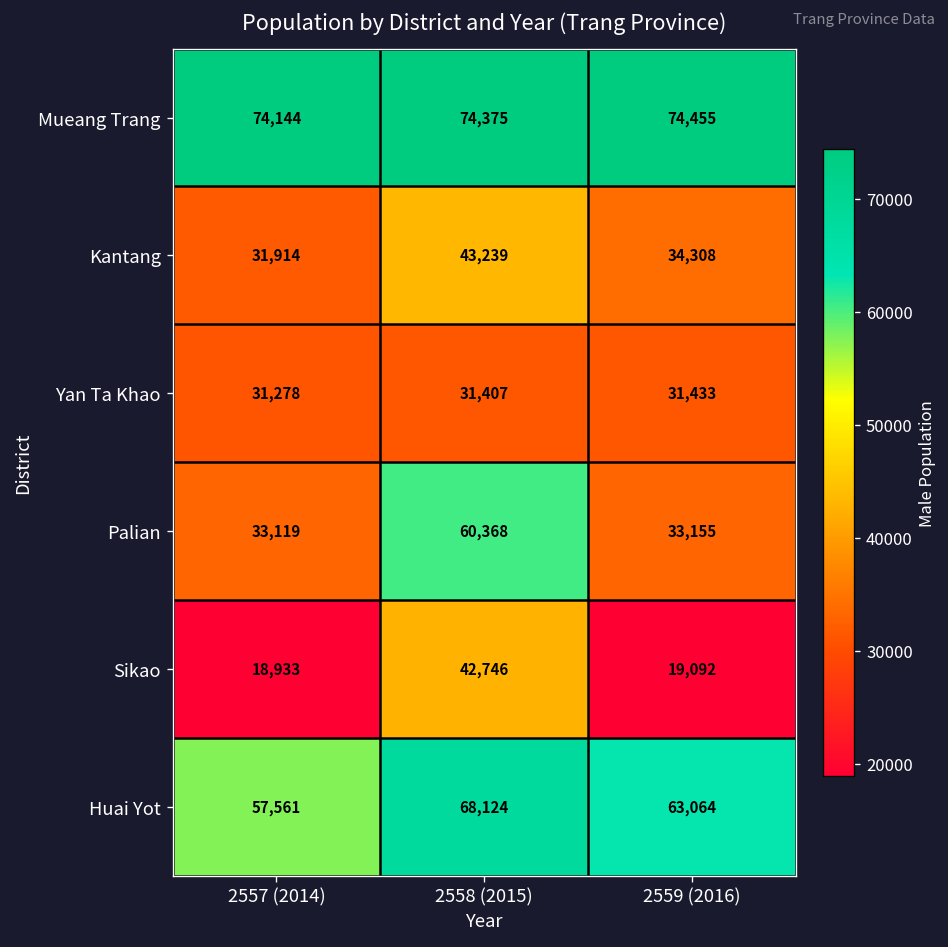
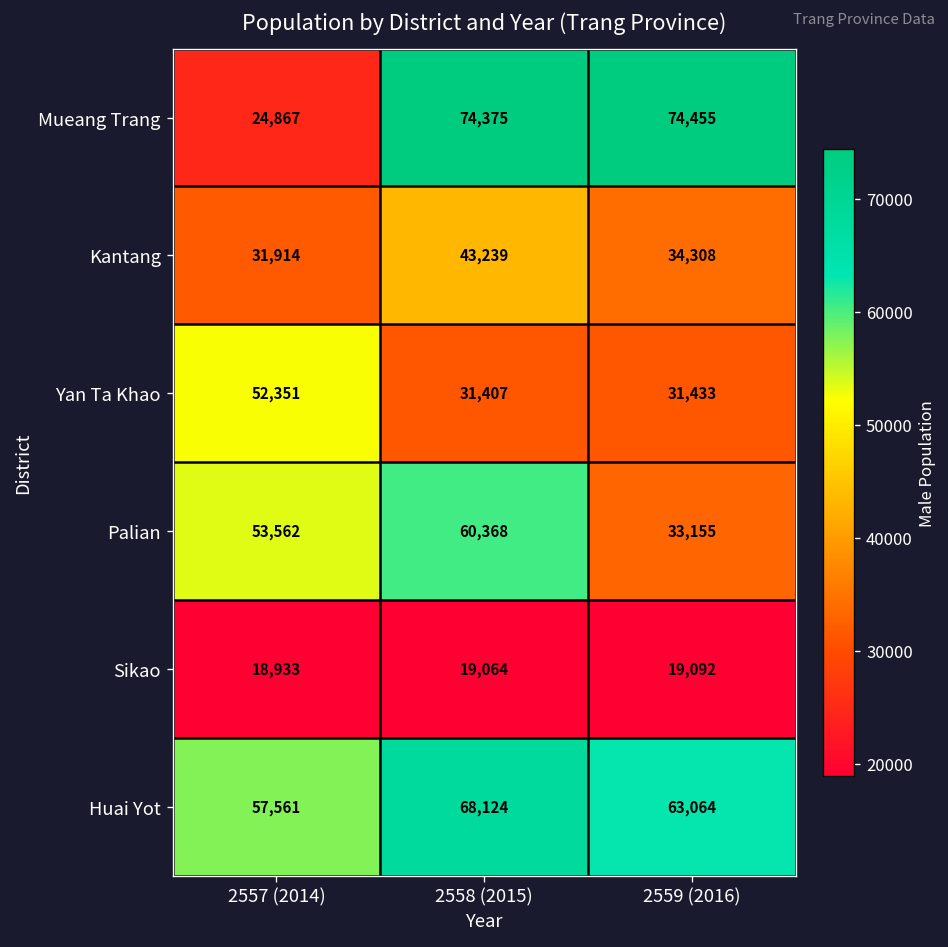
Mueang Trang, 2557 (2014): 74,144 -> 24,867
Yan Ta Khao, 2557 (2014): 31,278 -> 52,351
Palian, 2557 (2014): 33,119 -> 53,562
Sikao, 2558 (2015): 42,746 -> 19,064
